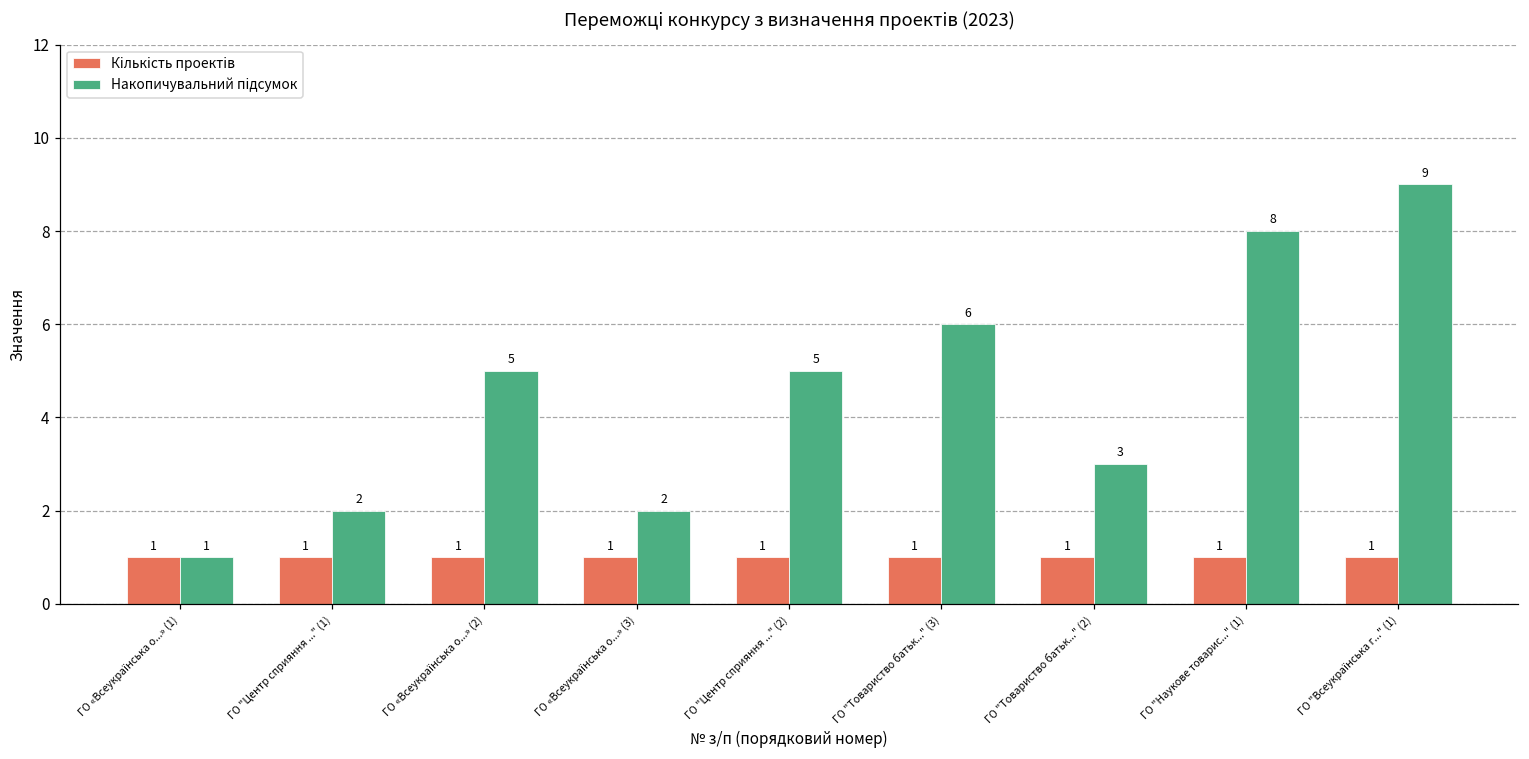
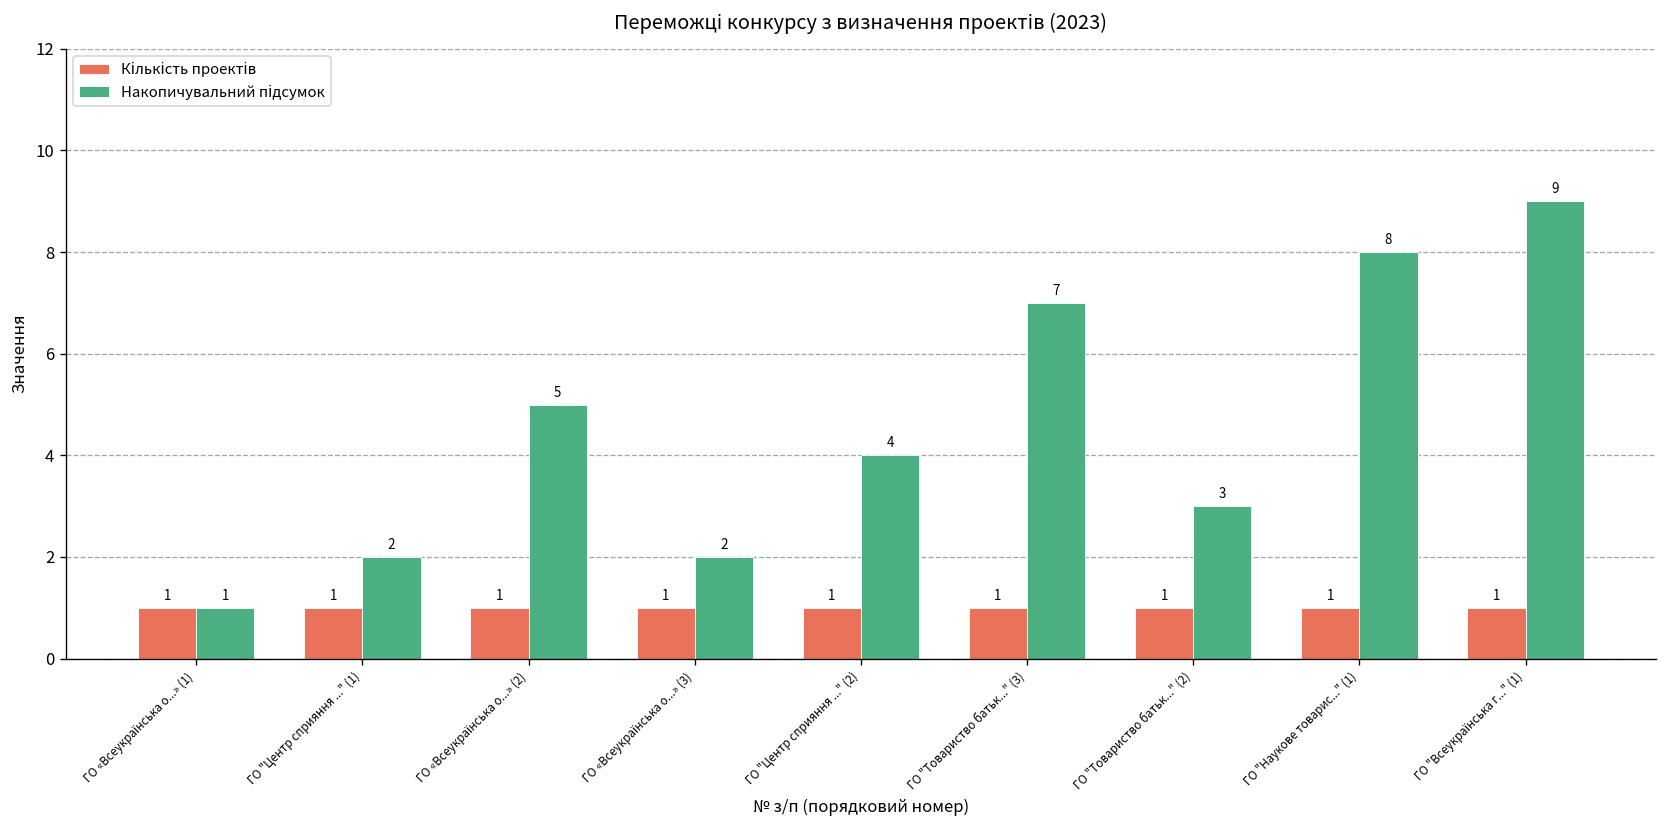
Накопичувальний підсумок, ГО "Центр сприяння ..." (2): 5 -> 4
Накопичувальний підсумок, ГО "Товариство батьк..." (3): 6 -> 7
